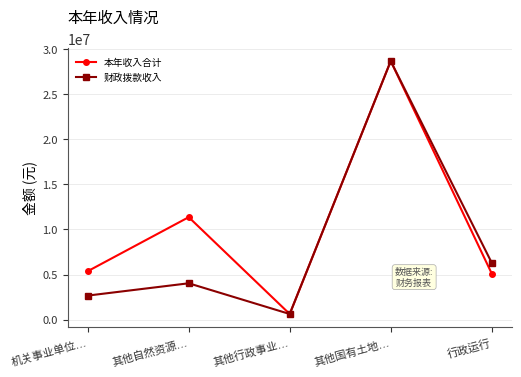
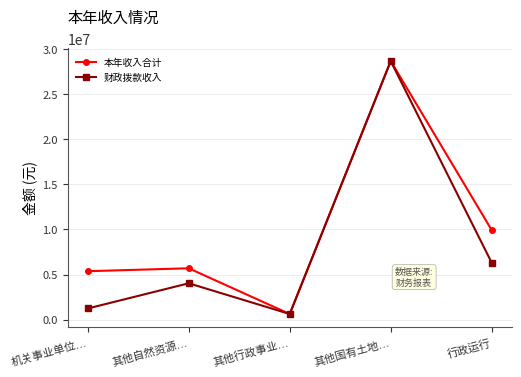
财政拨款收入, 机关事业单位...: 3000000 -> 1000000
本年收入合计, 其他自然资源...: 11000000 -> 6000000
本年收入合计, 行政运行: 5000000 -> 10000000
